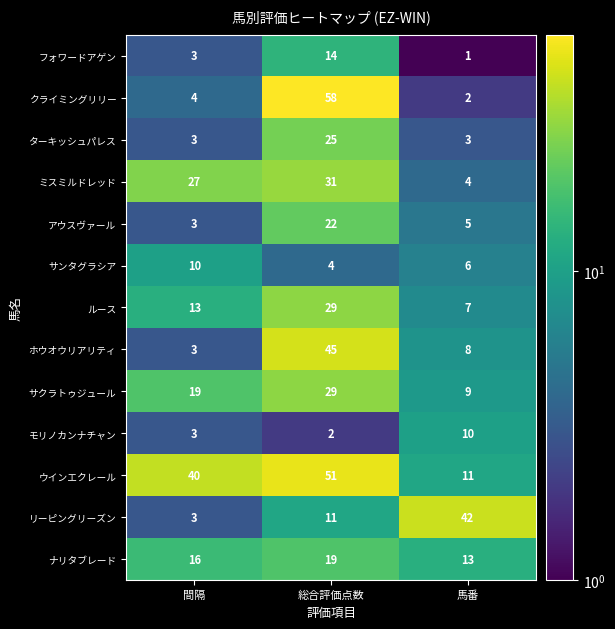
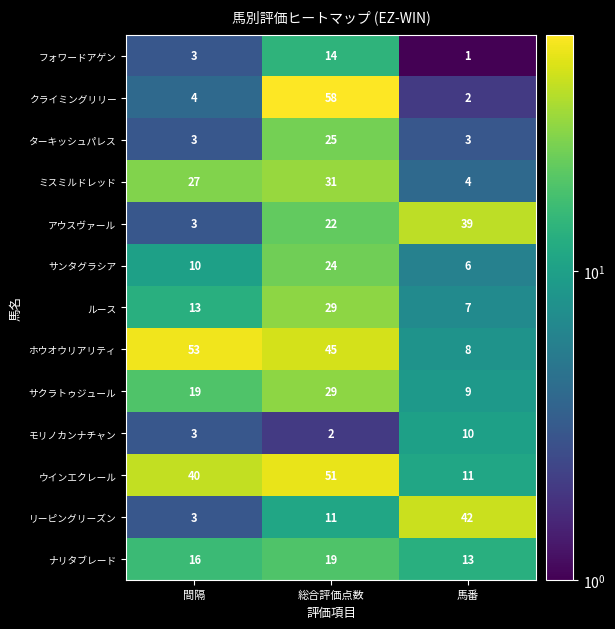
アウスヴァール, 馬番: 5 -> 39
サンタグラシア, 総合評価点数: 4 -> 24
ホウオウリアリティ, 間隔: 3 -> 53
